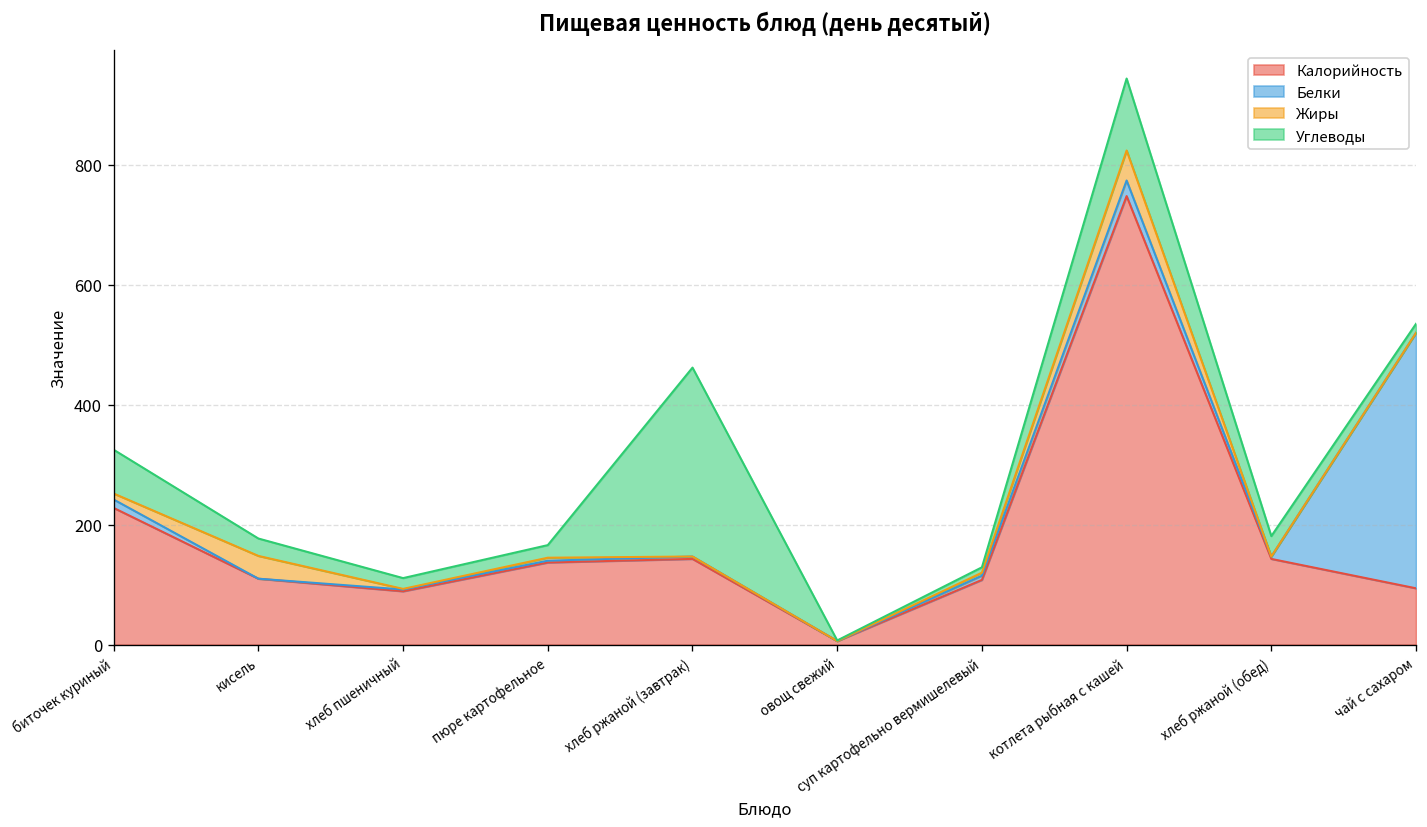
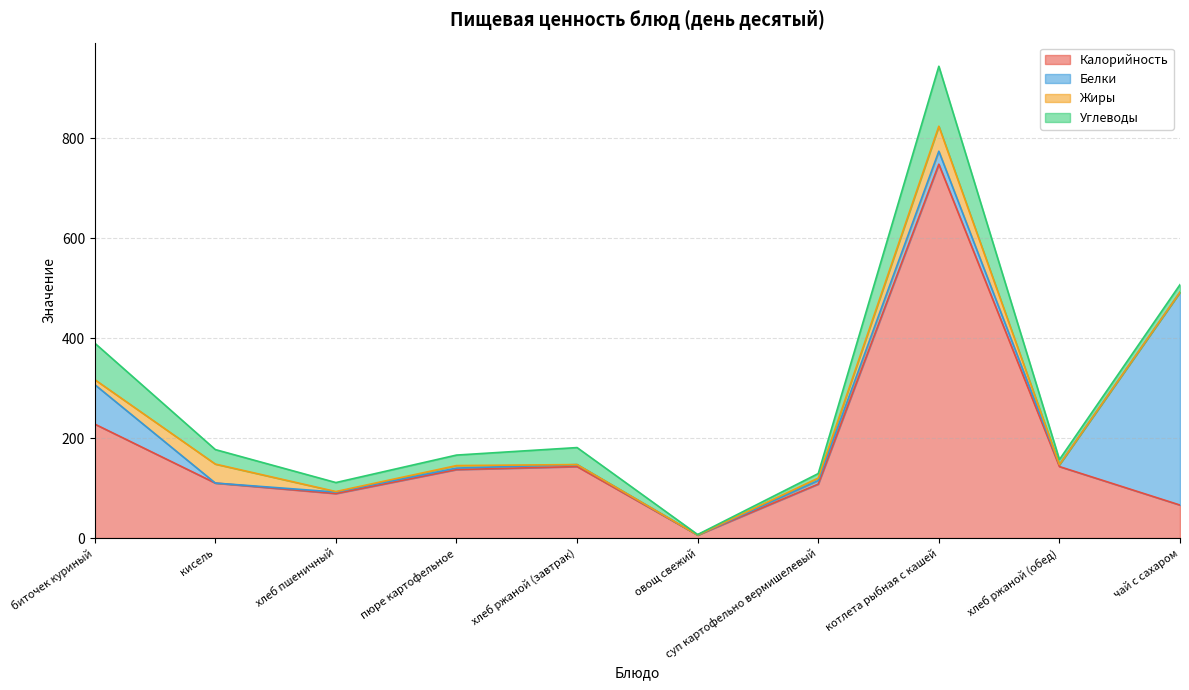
Белки, биточек куриный: 10 -> 80
Углеводы, хлеб ржаной (завтрак): 320 -> 30
Углеводы, хлеб ржаной (обед): 30 -> 10
Калорийность, чай с сахаром: 90 -> 70
